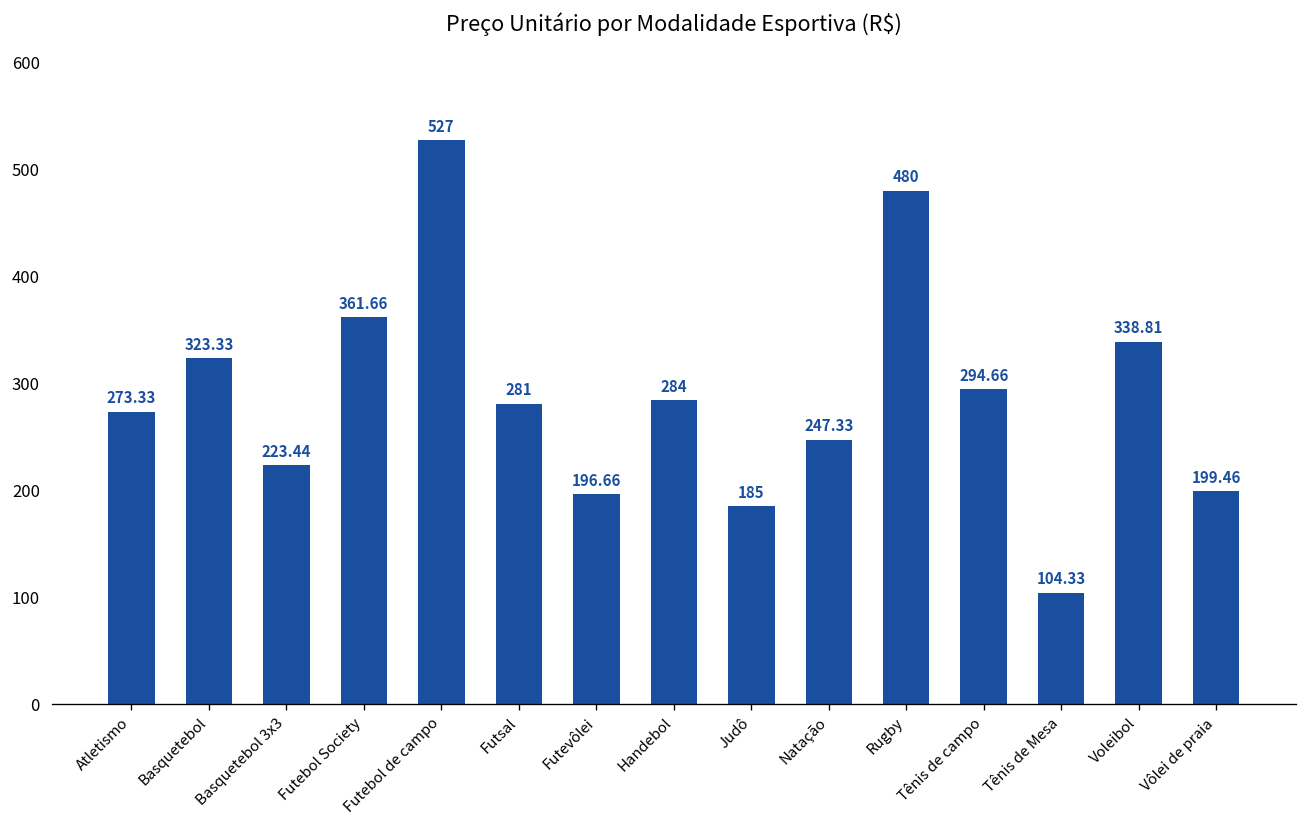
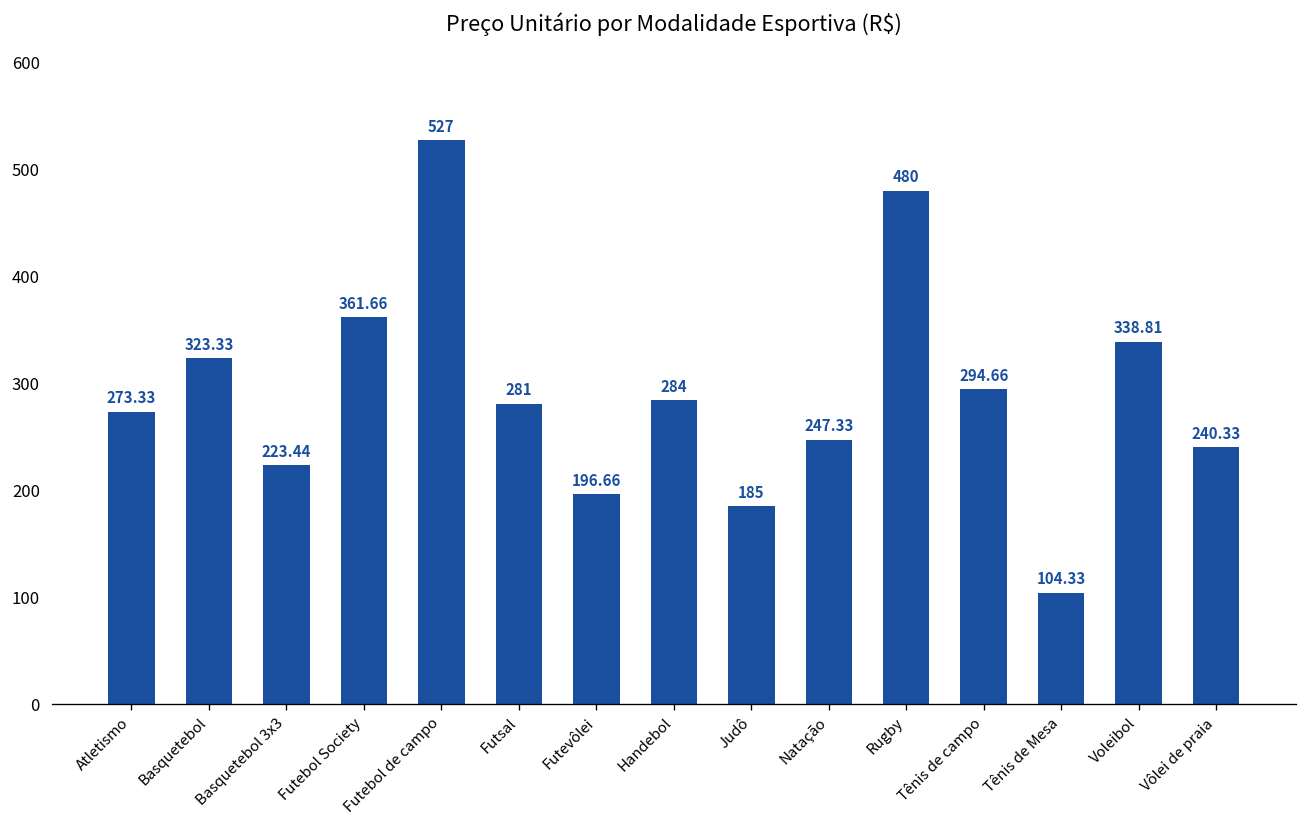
Vôlei de praia: 199.46 -> 240.33
